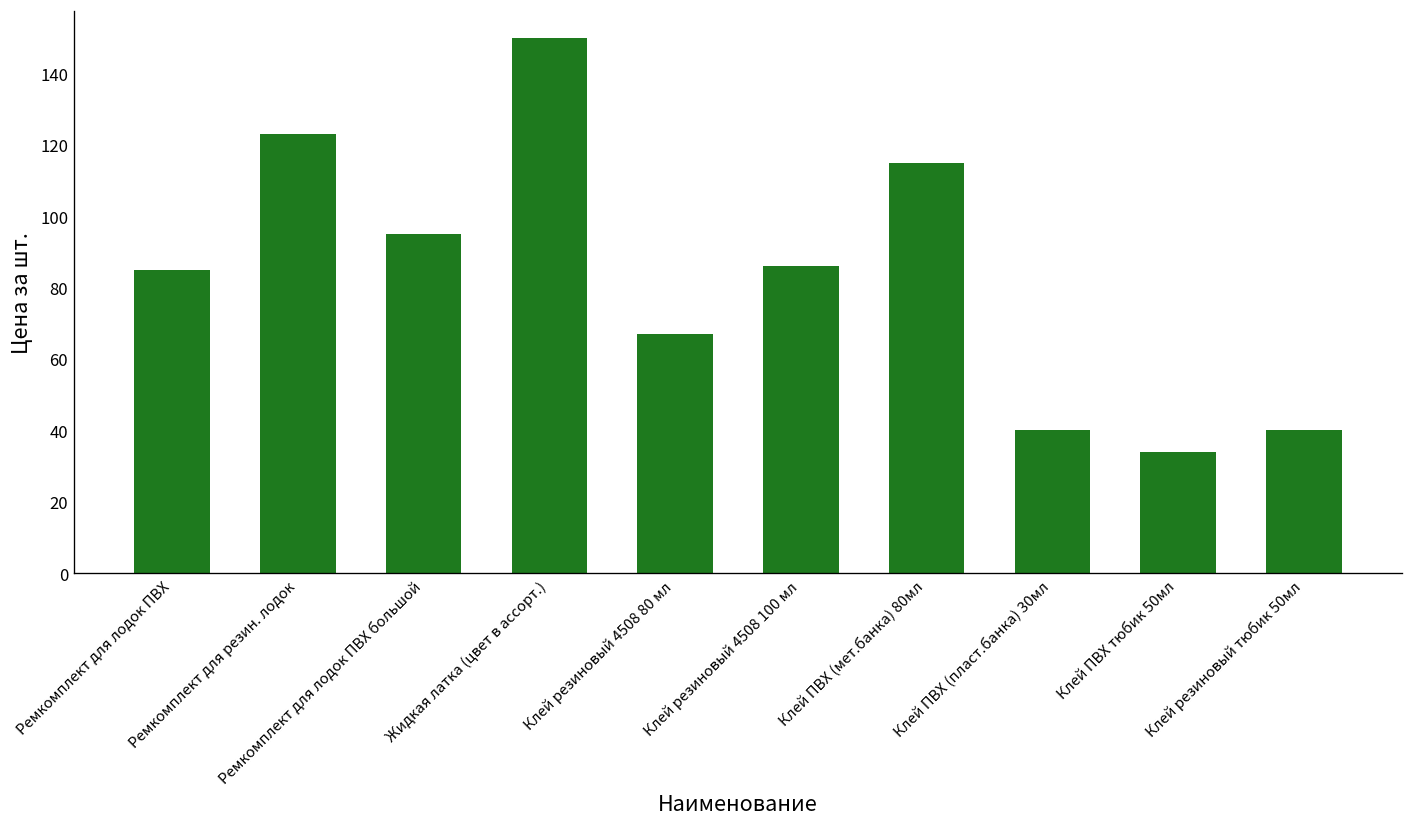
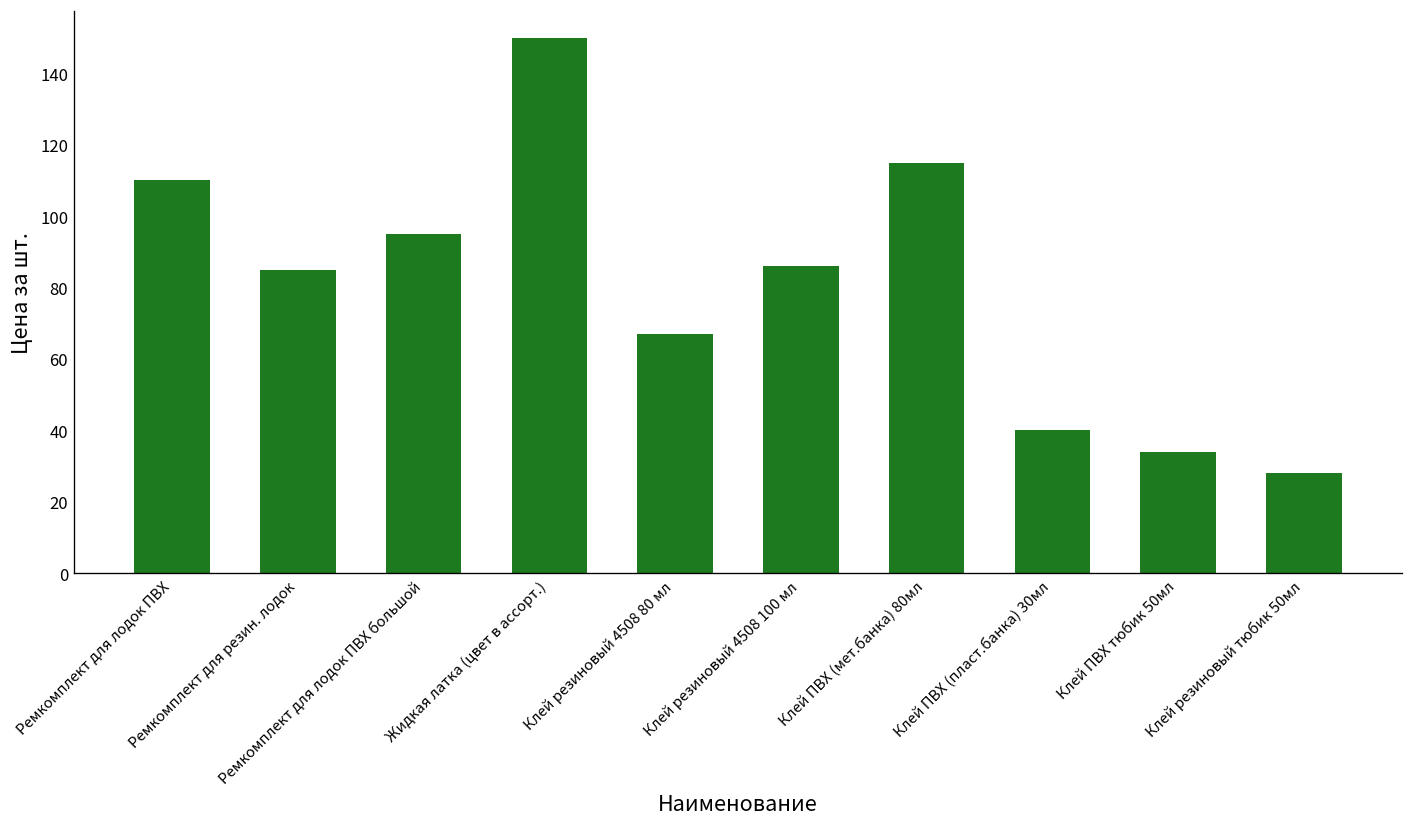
Ремкомплект для лодок ПВХ: 85 -> 110
Ремкомплект для резин. лодок: 123 -> 85
Клей резиновый тюбик 50мл: 40 -> 28
